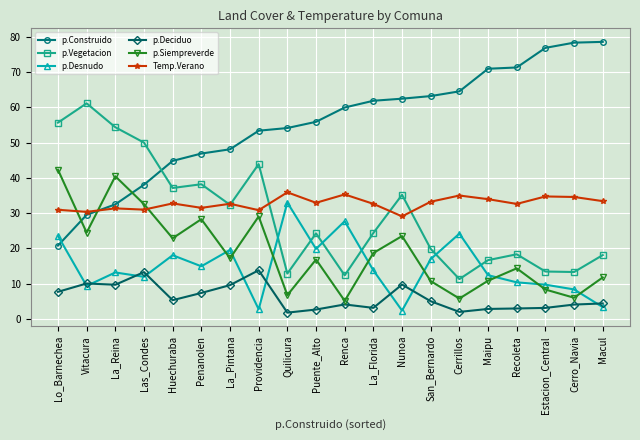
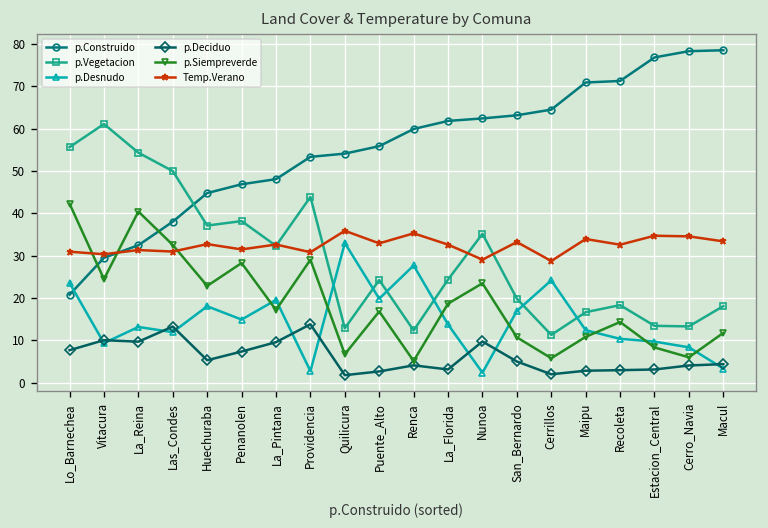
Temp.Verano, Cerrillos: 35 -> 29
